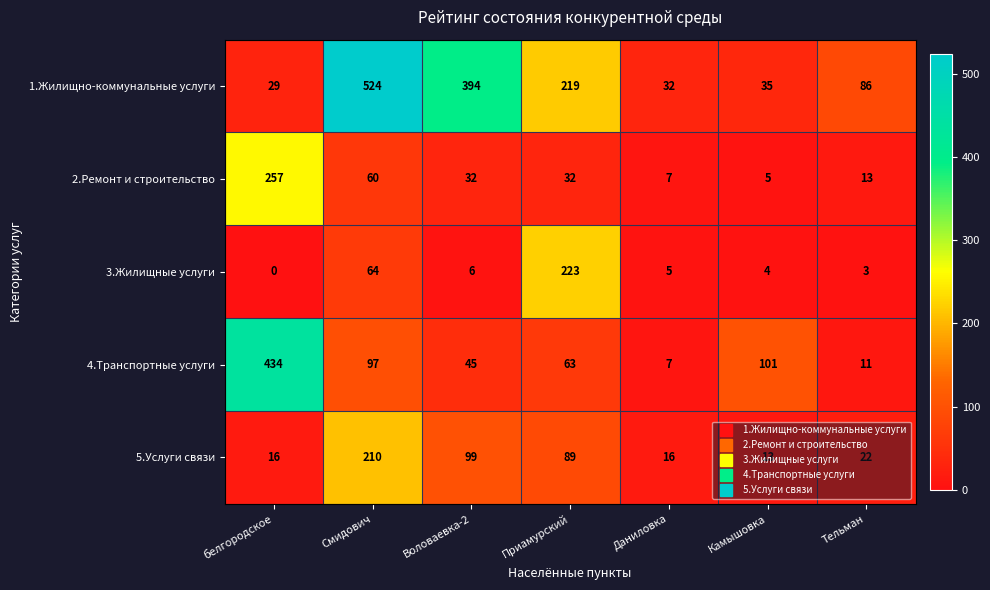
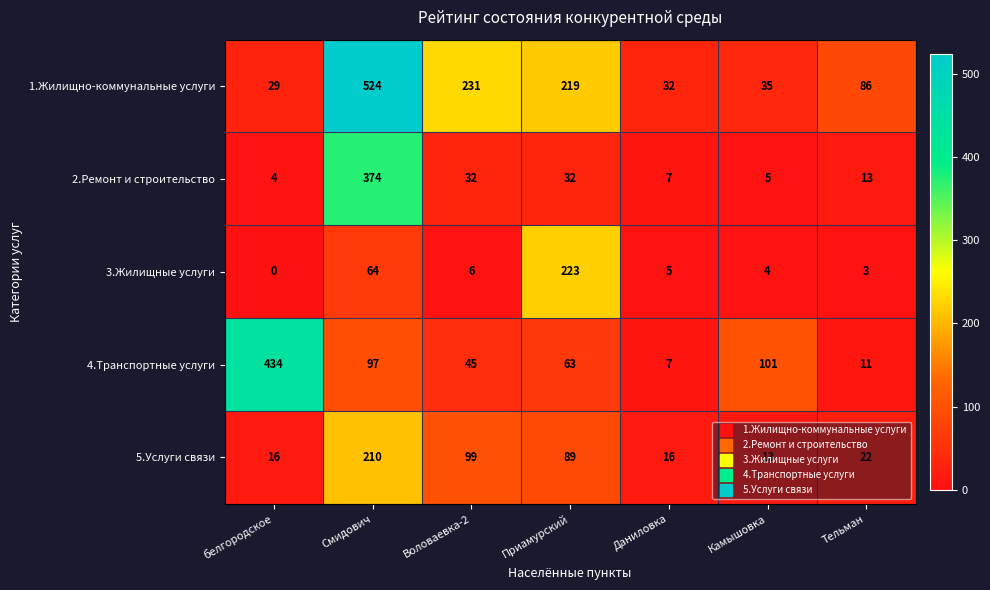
1.Жилищно-коммунальные услуги, Воловаевка-2: 394 -> 231
2.Ремонт и строительство, белгородское: 257 -> 4
2.Ремонт и строительство, Смидович: 60 -> 374
